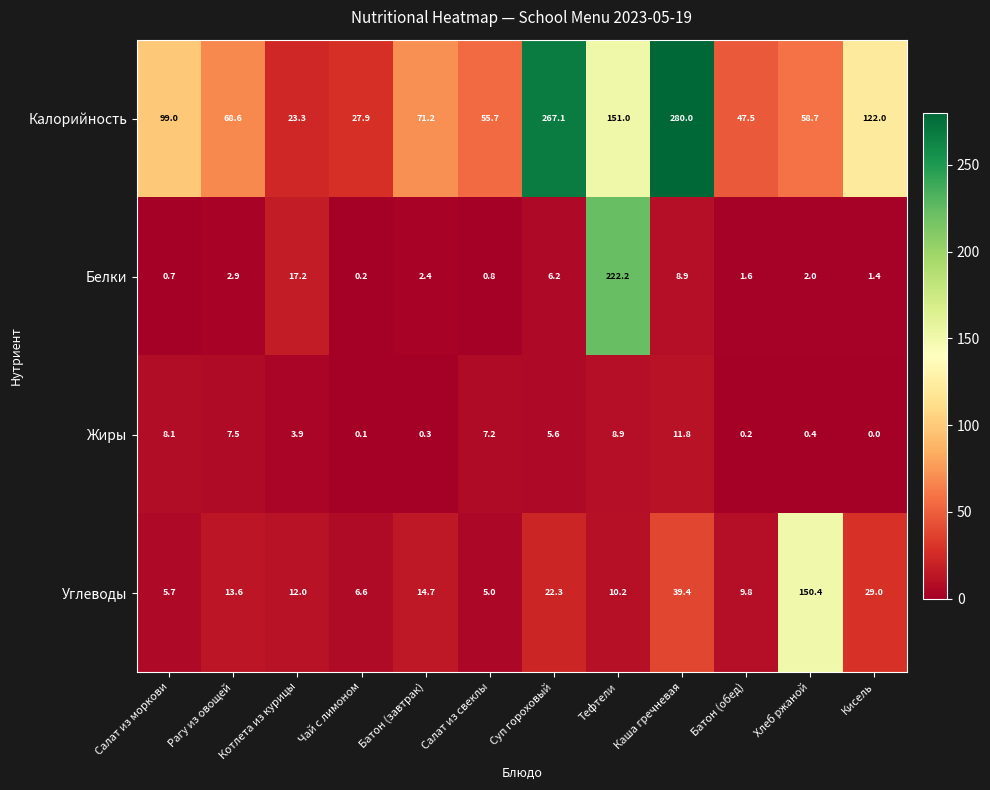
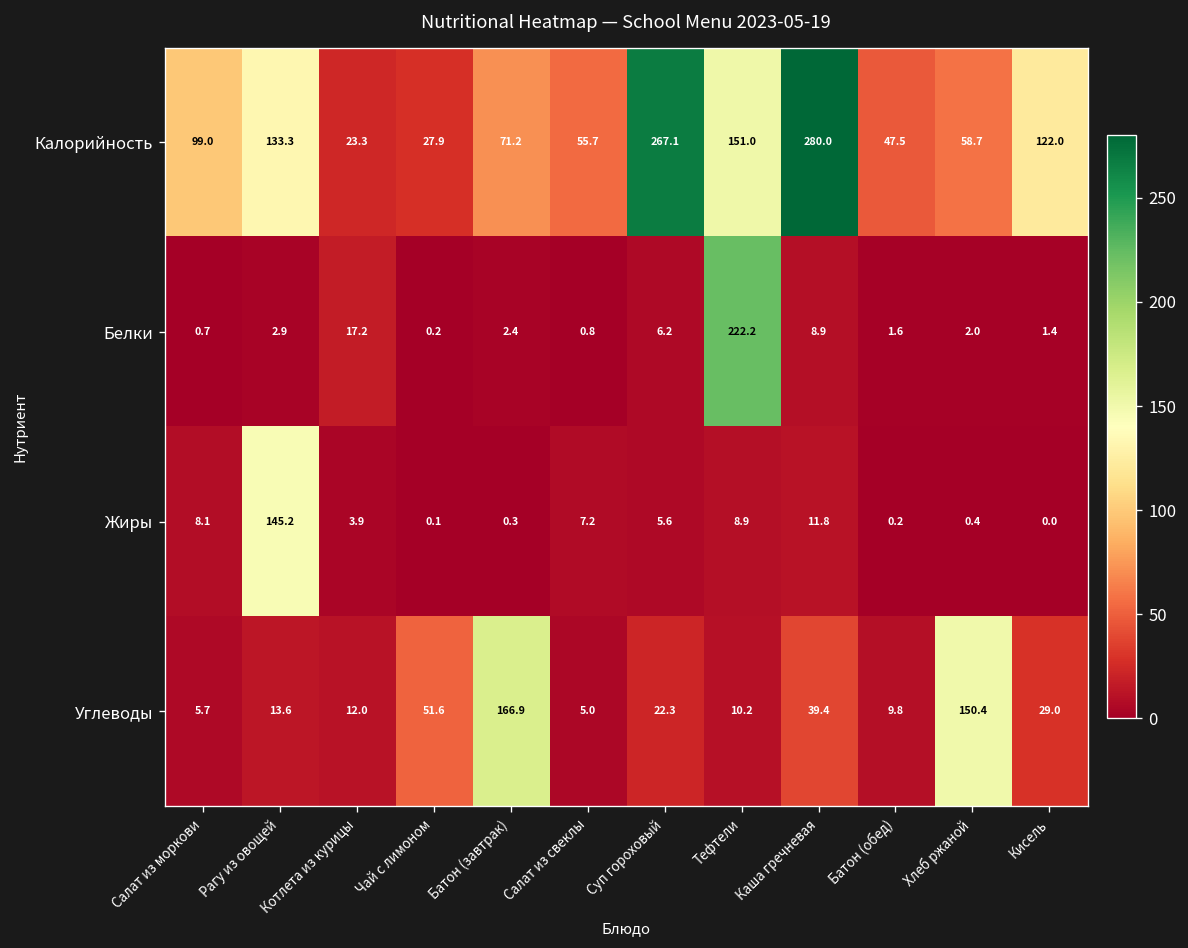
Калорийность, Рагу из овощей: 68.6 -> 133.3
Жиры, Рагу из овощей: 7.5 -> 145.2
Углеводы, Чай с лимоном: 6.6 -> 51.6
Углеводы, Батон (завтрак): 14.7 -> 166.9
